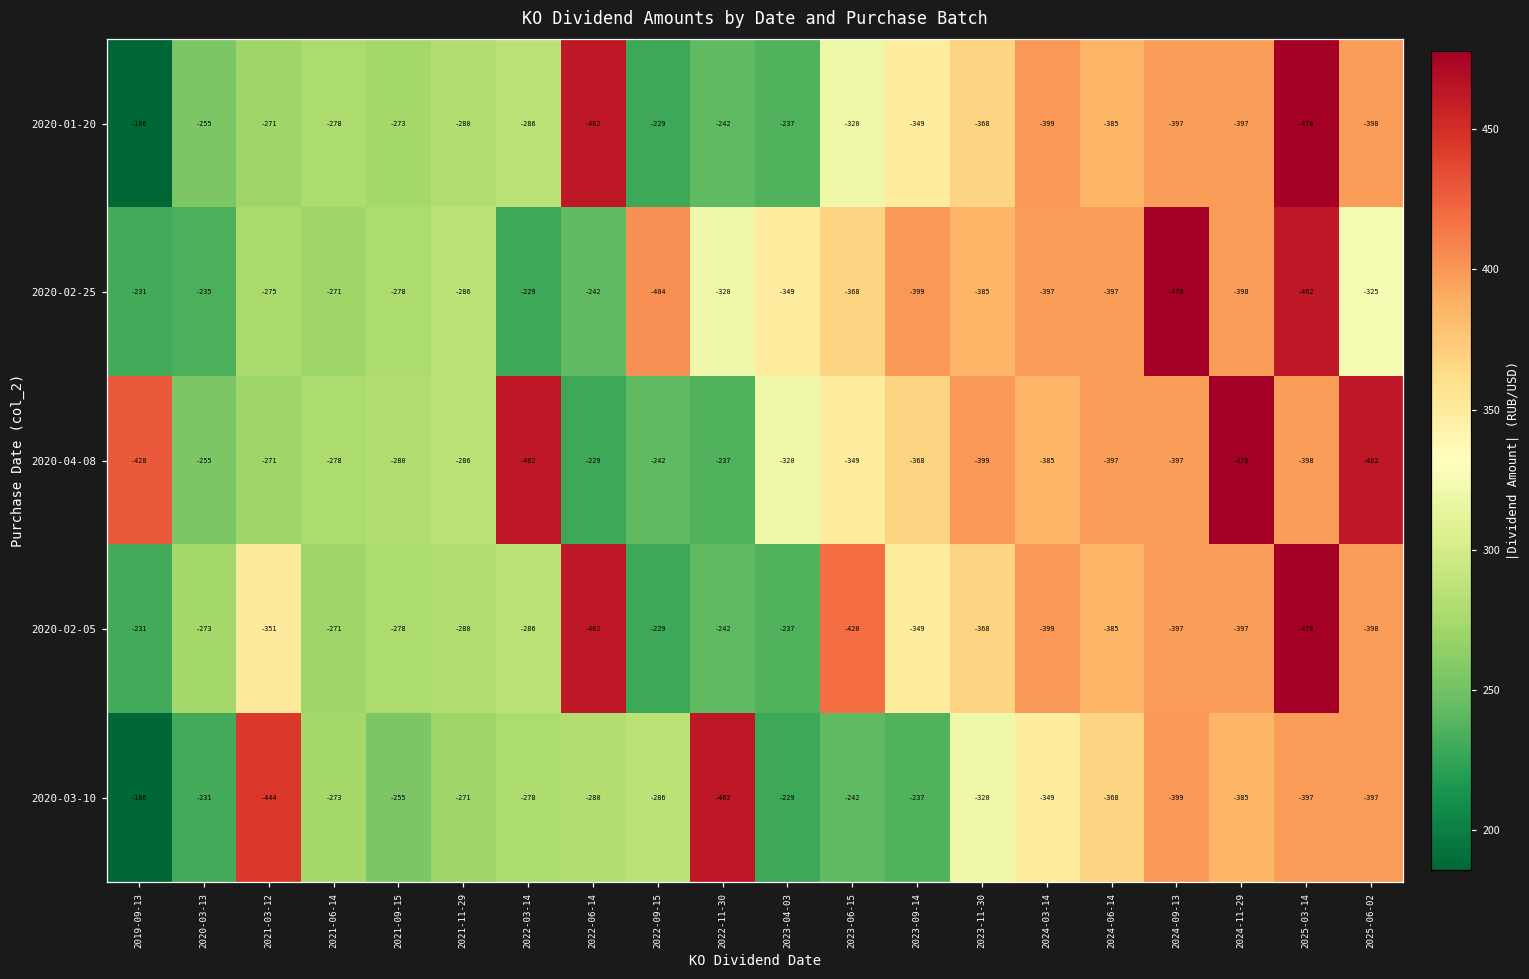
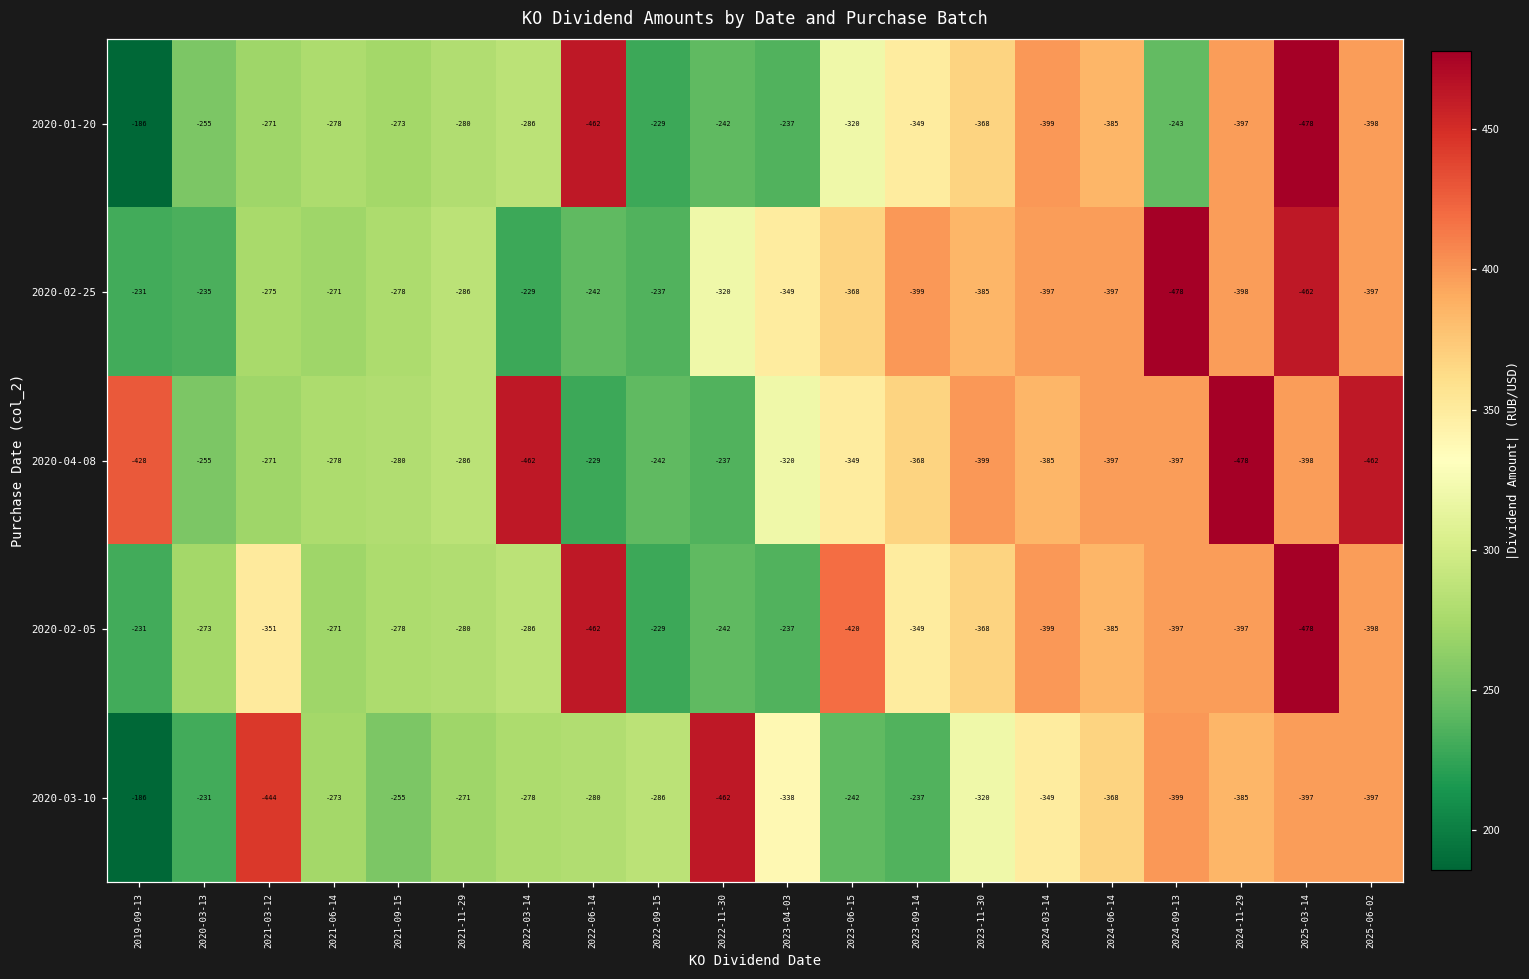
2020-01-20, 2024-09-13: -397 -> -243
2020-02-25, 2022-09-15: -404 -> -237
2020-02-25, 2025-06-02: -325 -> -397
2020-03-10, 2023-04-03: -229 -> -338
